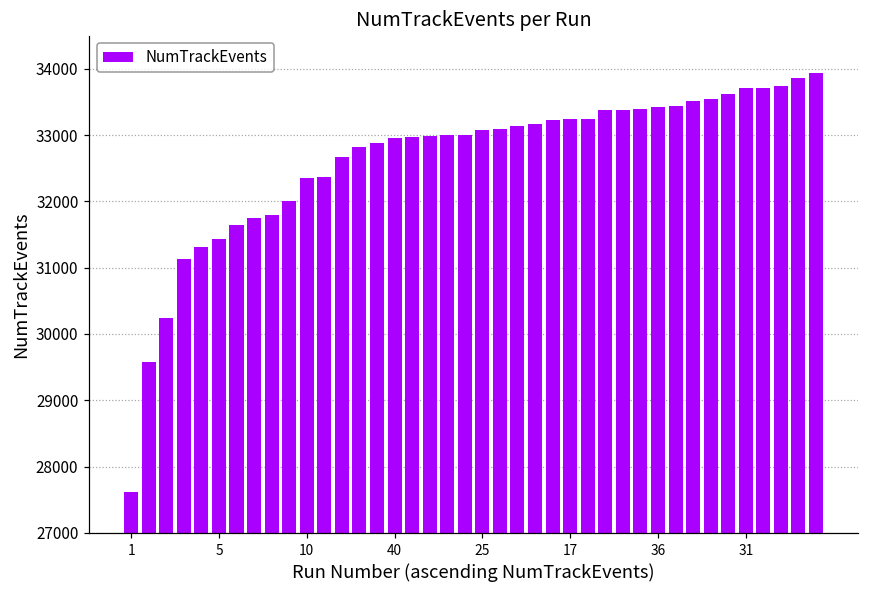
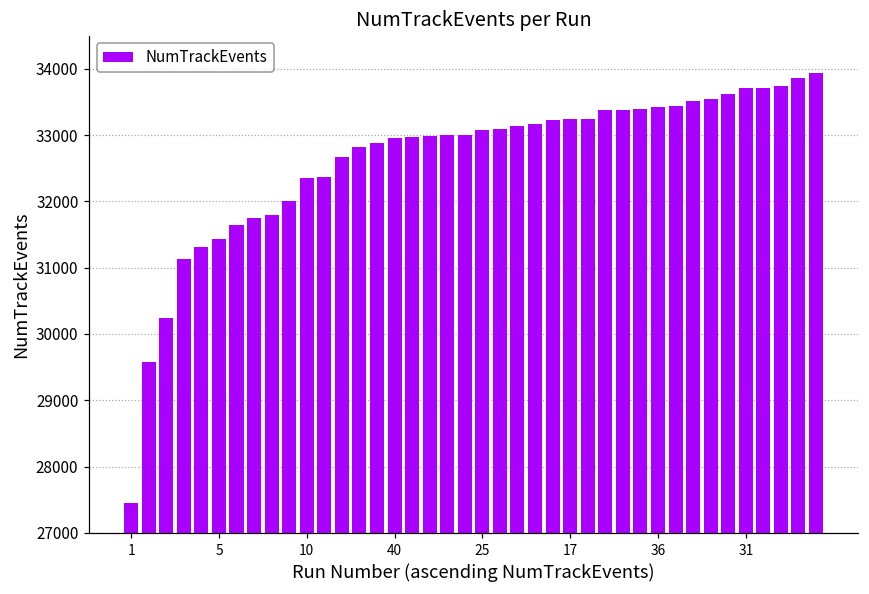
1: 27600 -> 27500
